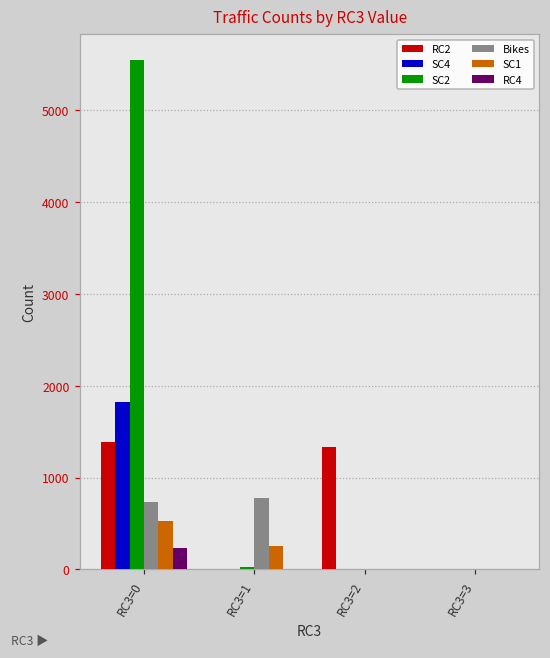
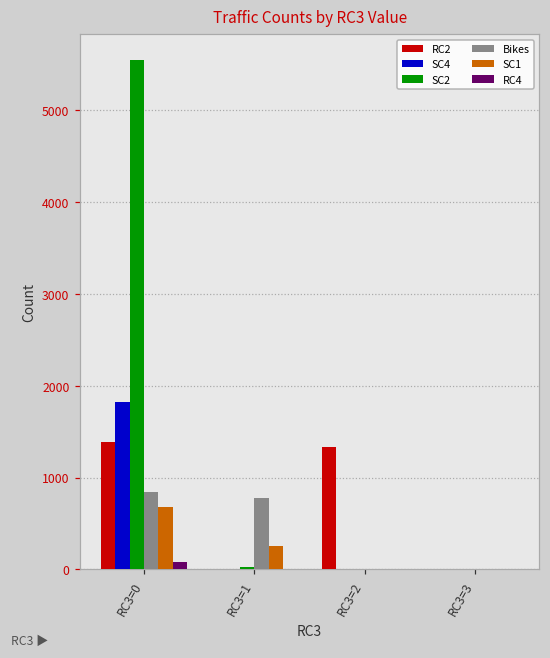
Bikes, RC3=0: 700 -> 800
SC1, RC3=0: 500 -> 700
RC4, RC3=0: 200 -> 100
